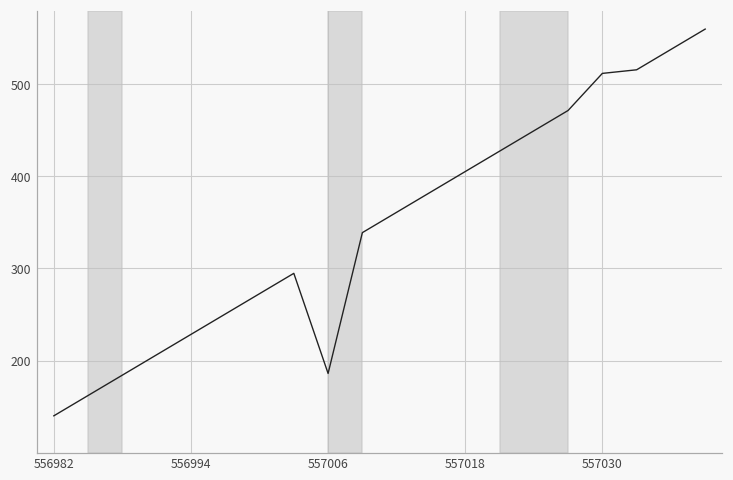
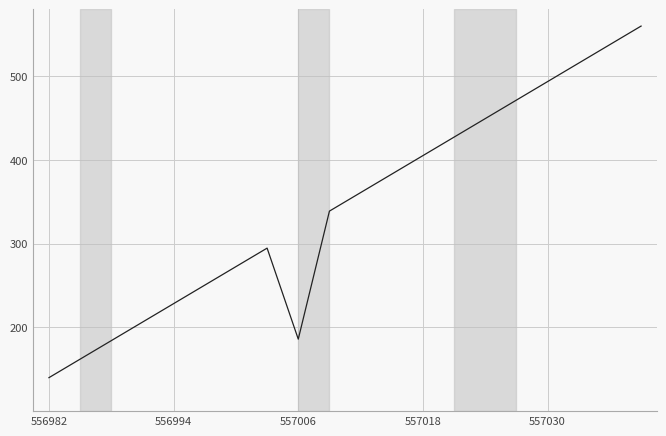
557030: 510 -> 490
